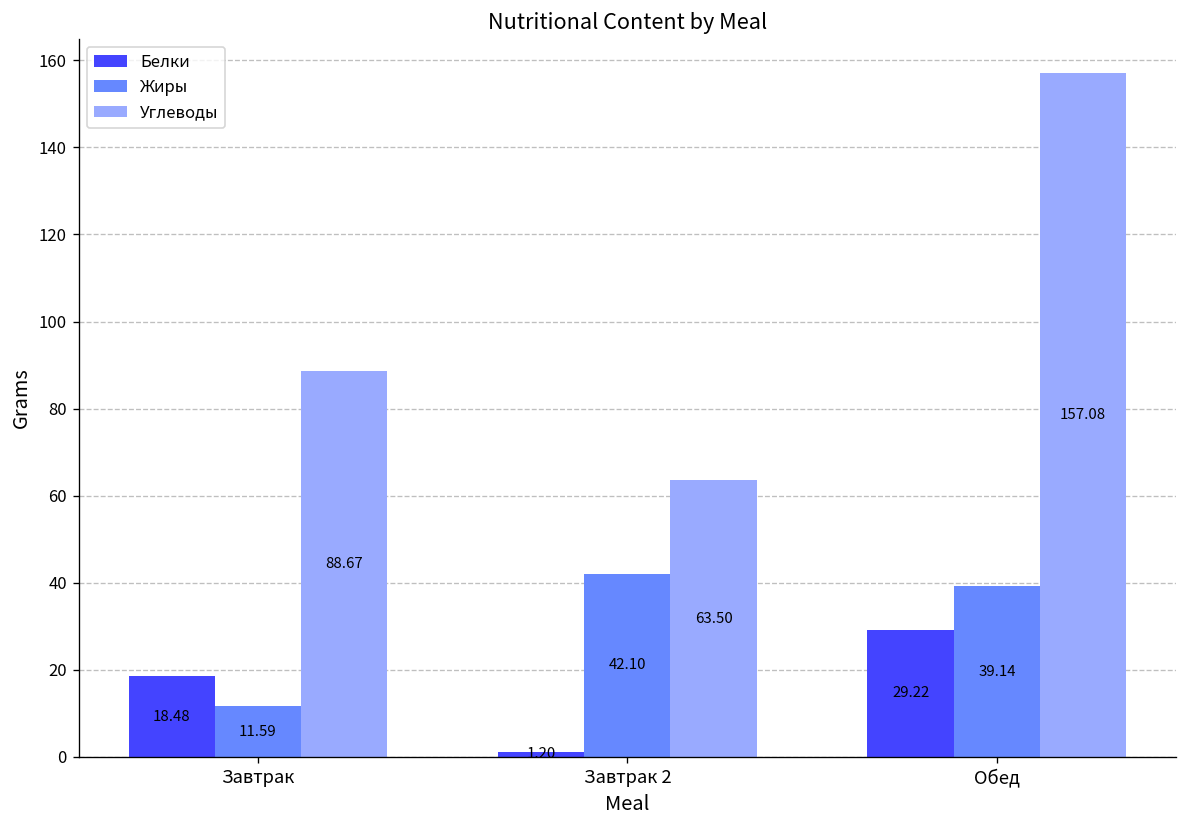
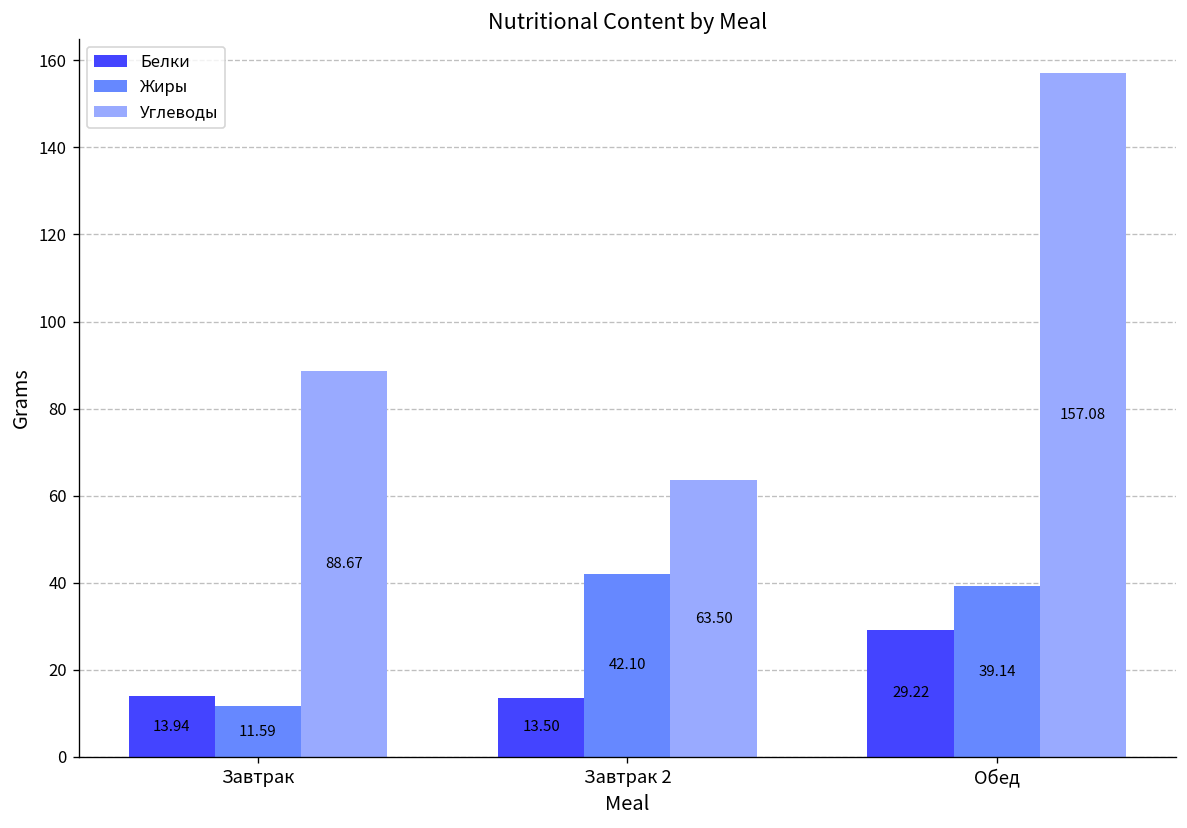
Белки, Завтрак: 18.48 -> 13.94
Белки, Завтрак 2: 1.20 -> 13.50
